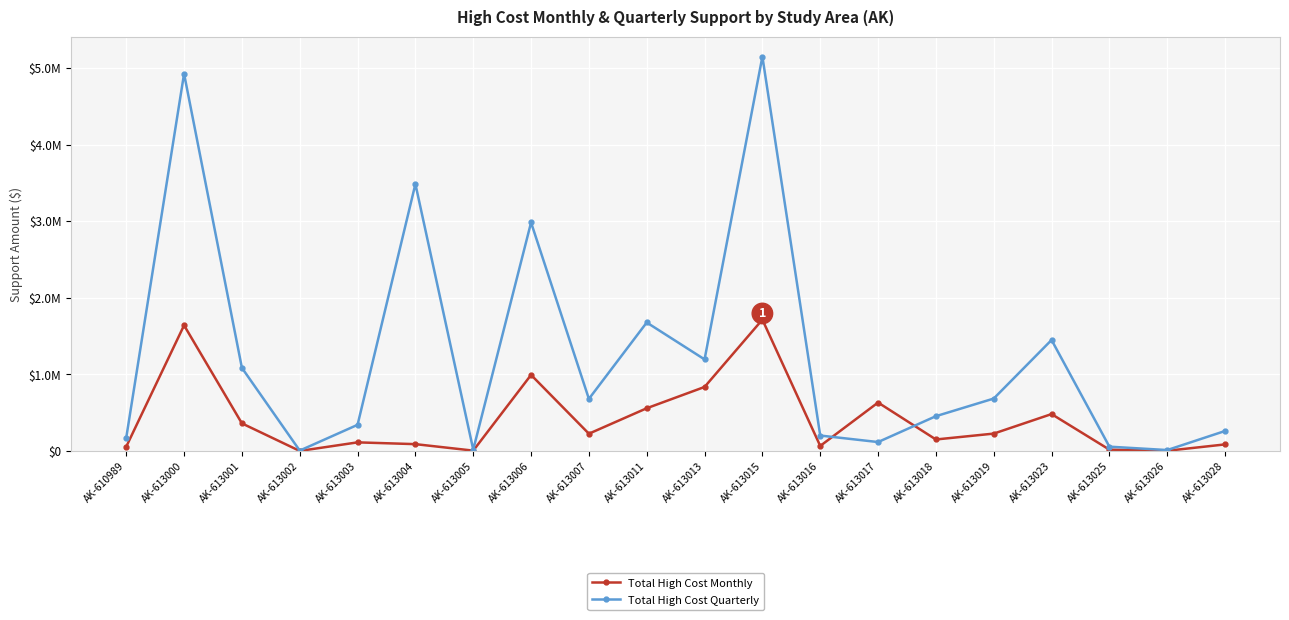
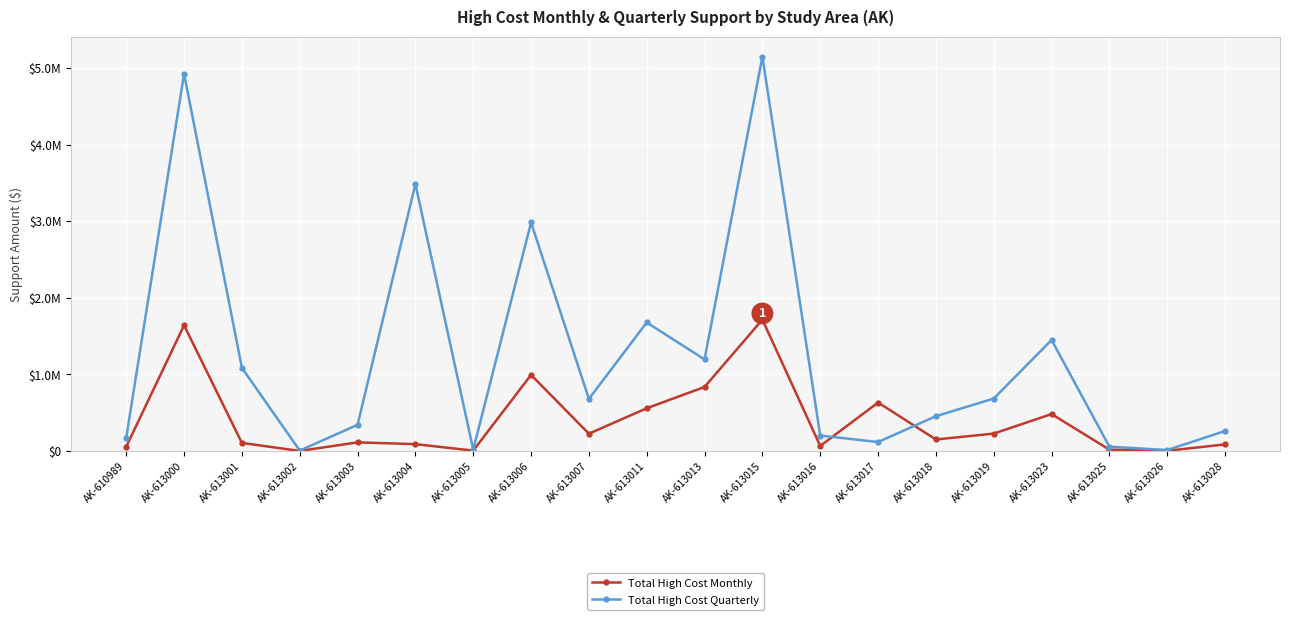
Total High Cost Monthly, AK-613001: $400000 -> $100000
